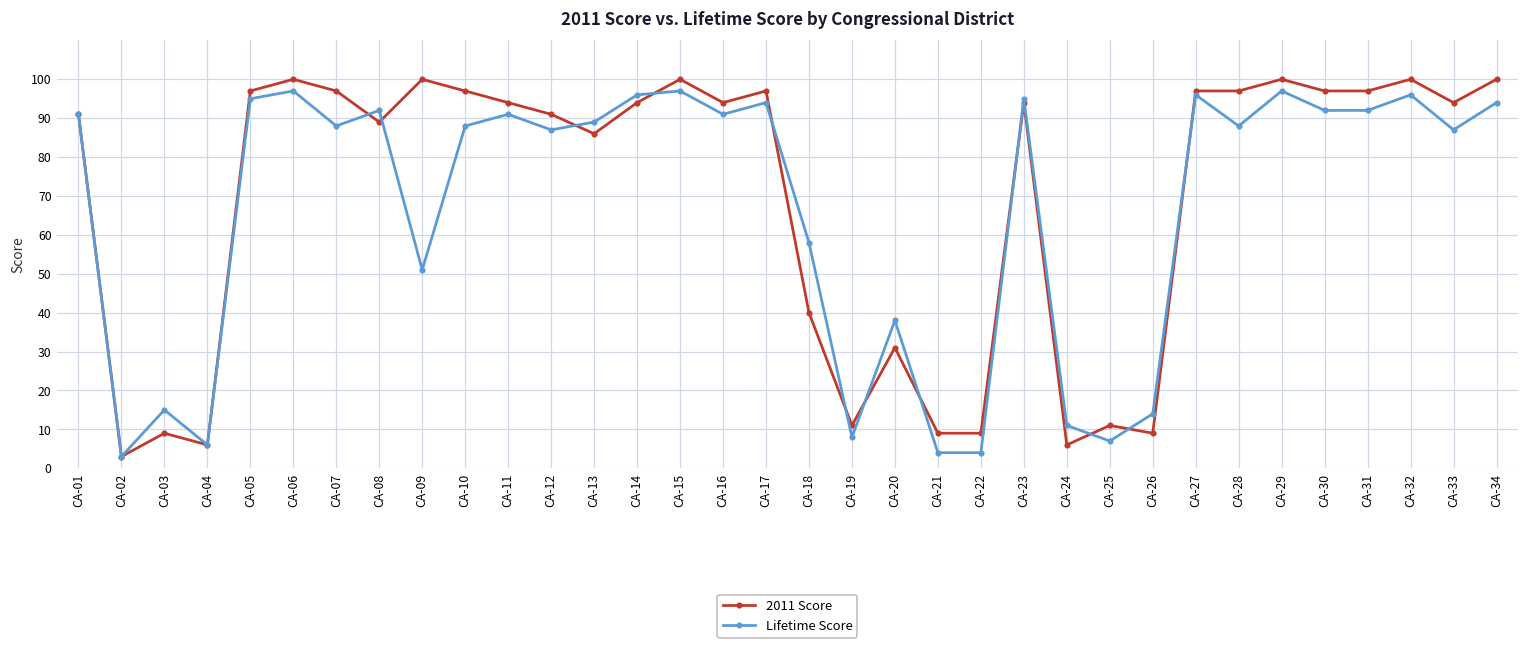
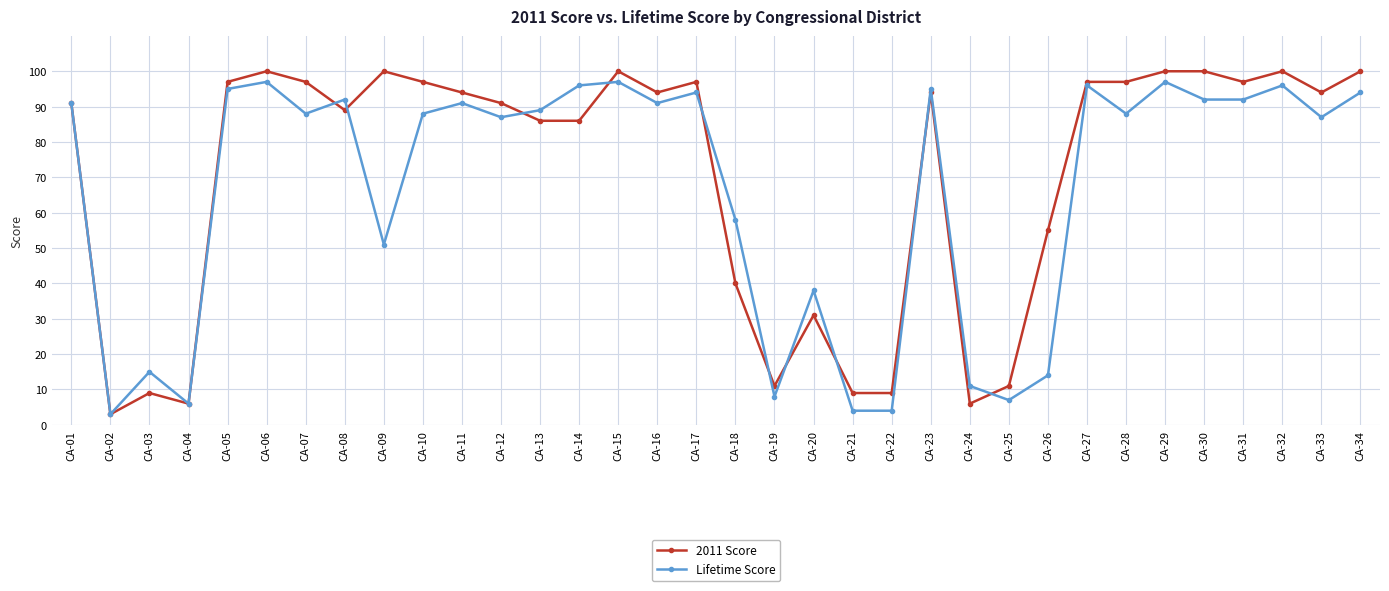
2011 Score, CA-14: 94 -> 86
2011 Score, CA-26: 9 -> 55
2011 Score, CA-30: 97 -> 100
